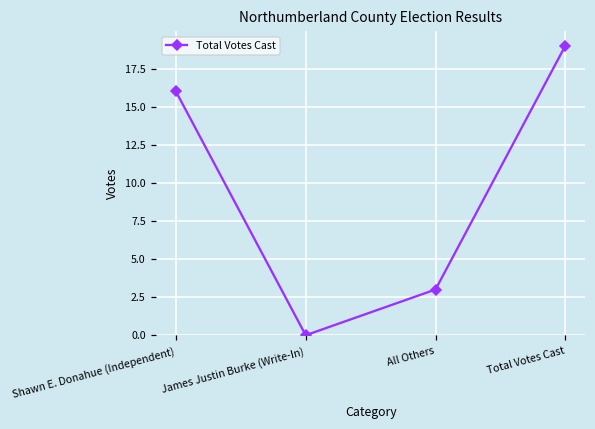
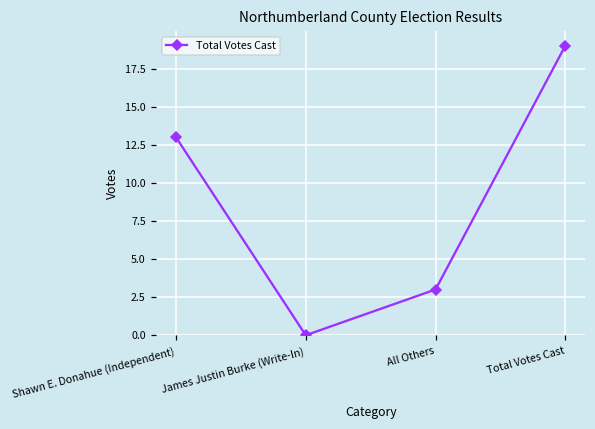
Shawn E. Donahue (Independent): 16 -> 13
